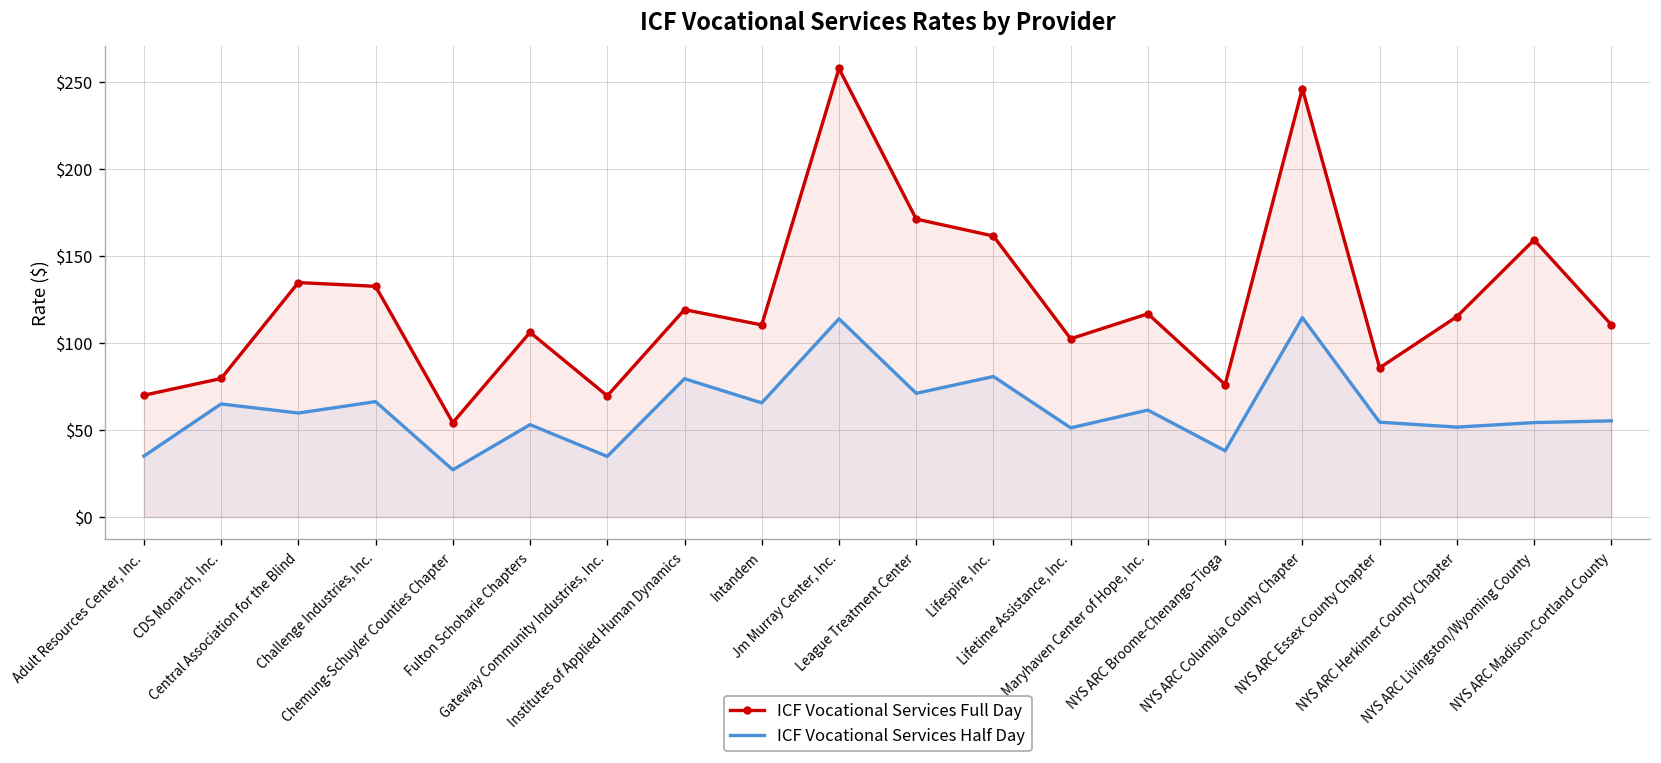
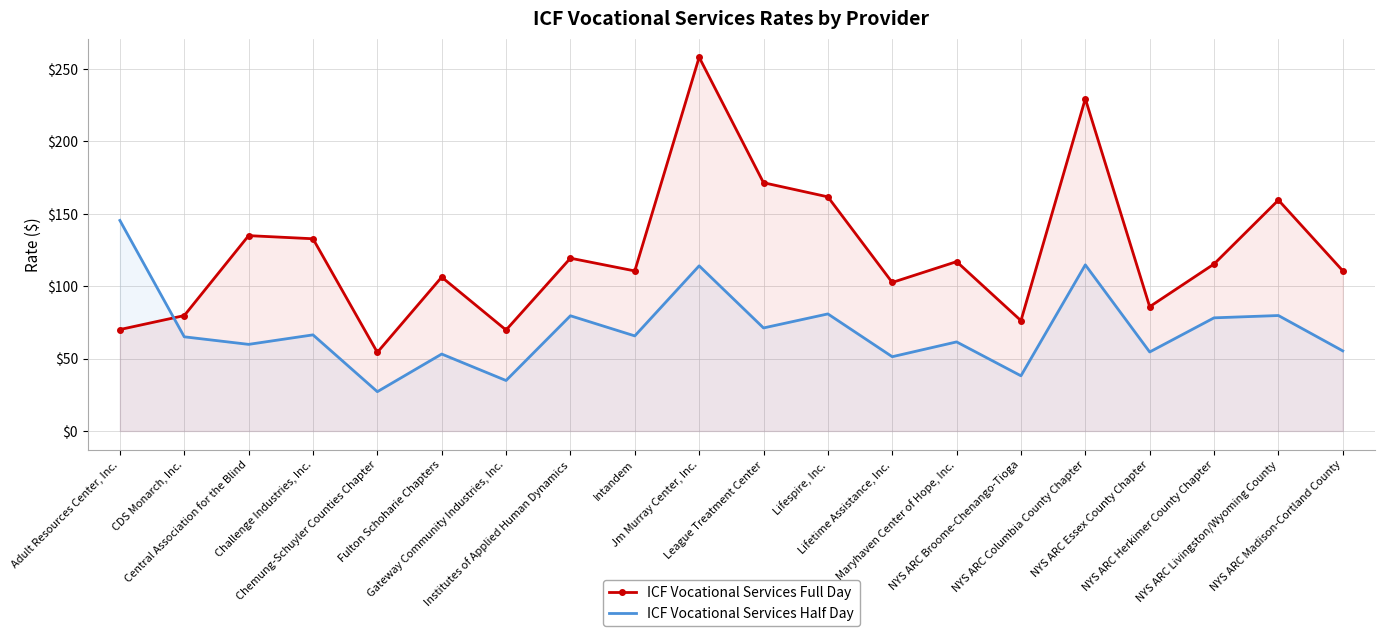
ICF Vocational Services Half Day, Adult Resources Center, Inc.: $35 -> $145
ICF Vocational Services Full Day, NYS ARC Columbia County Chapter: $246 -> $229
ICF Vocational Services Half Day, NYS ARC Herkimer County Chapter: $52 -> $78
ICF Vocational Services Half Day, NYS ARC Livingston/Wyoming County: $54 -> $80
